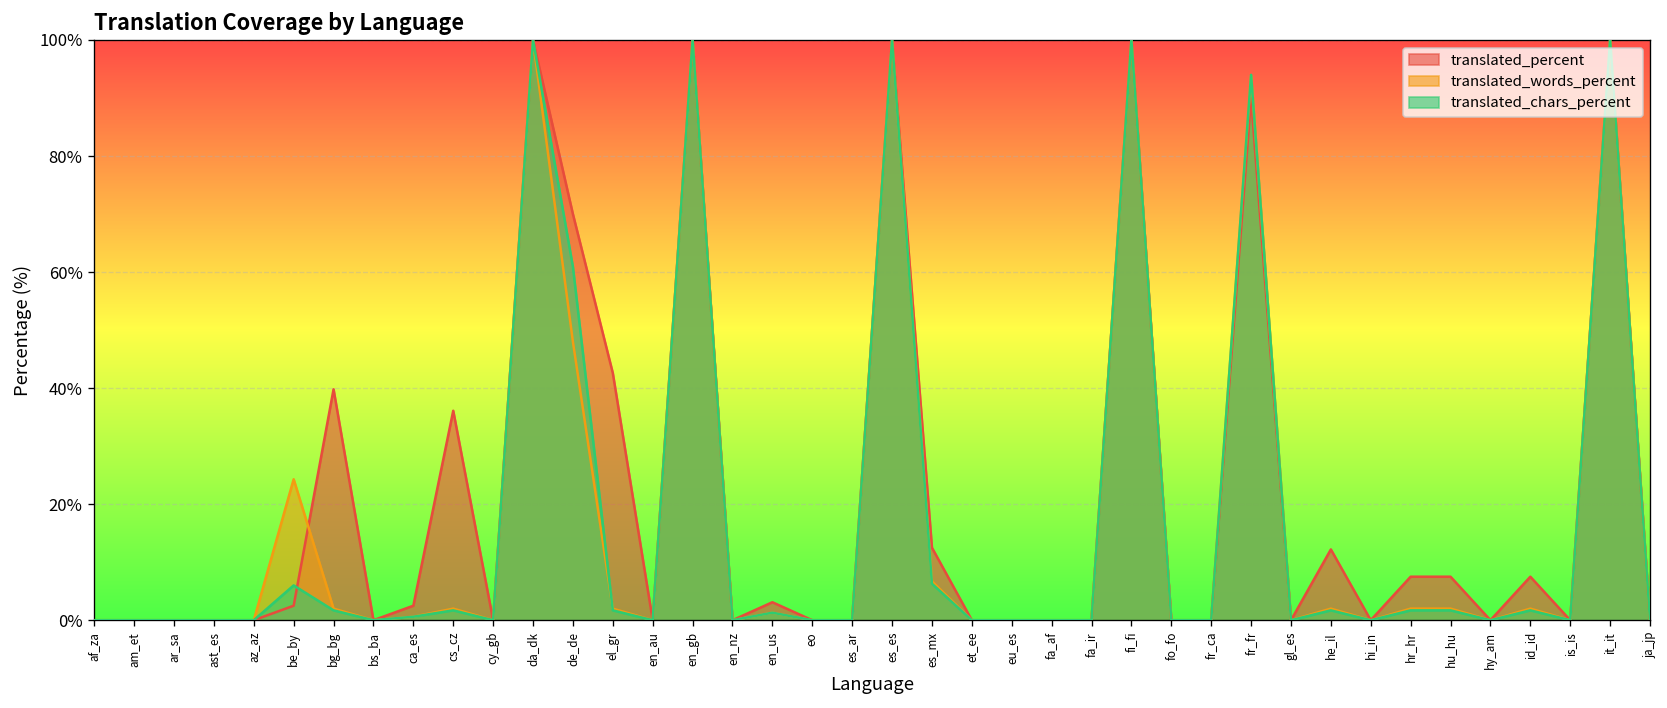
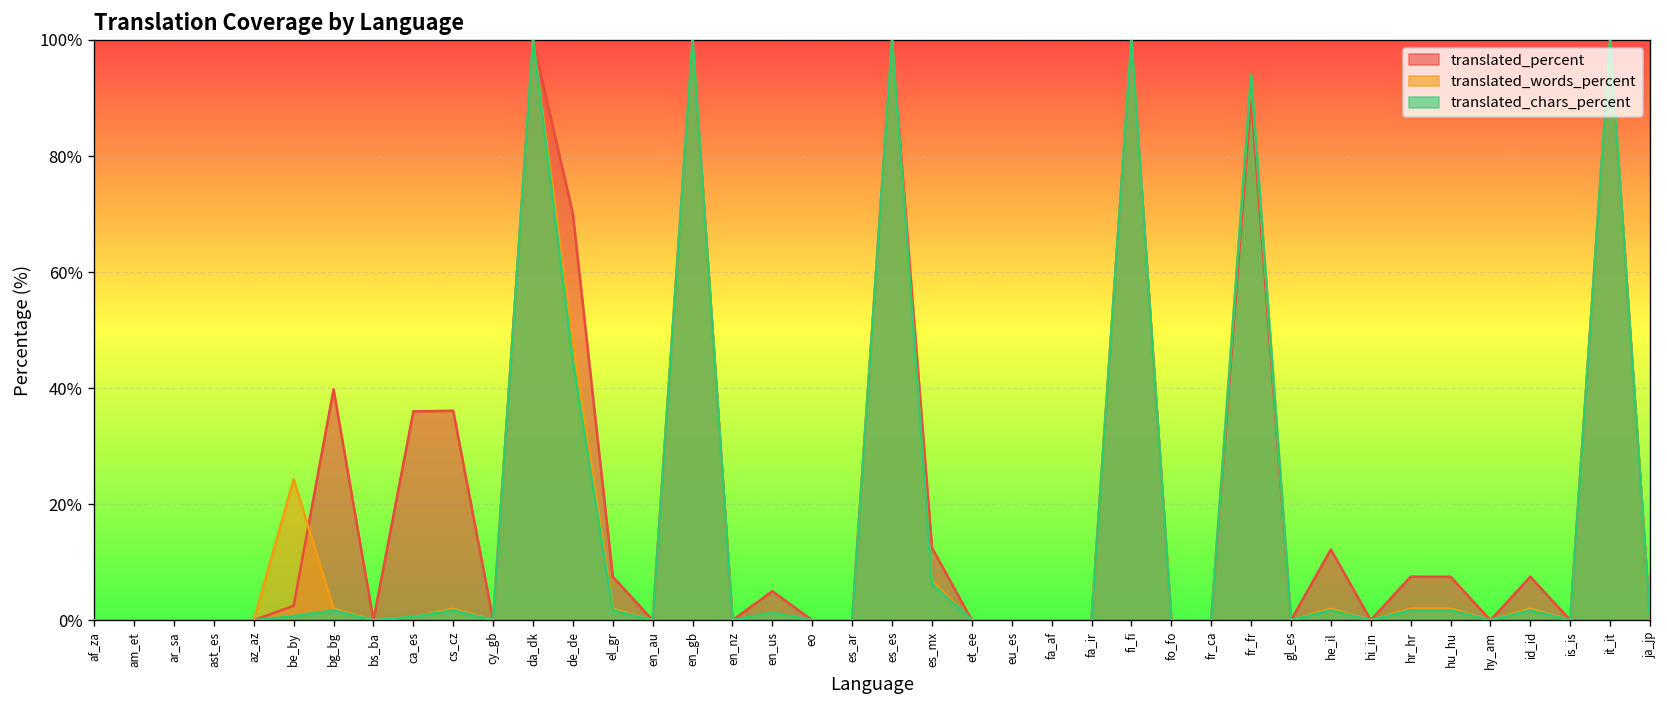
translated_chars_percent, be_by: 6% -> 1%
translated_percent, ca_es: 3% -> 36%
translated_chars_percent, de_de: 61% -> 45%
translated_percent, el_gr: 43% -> 8%
translated_percent, en_us: 3% -> 5%
